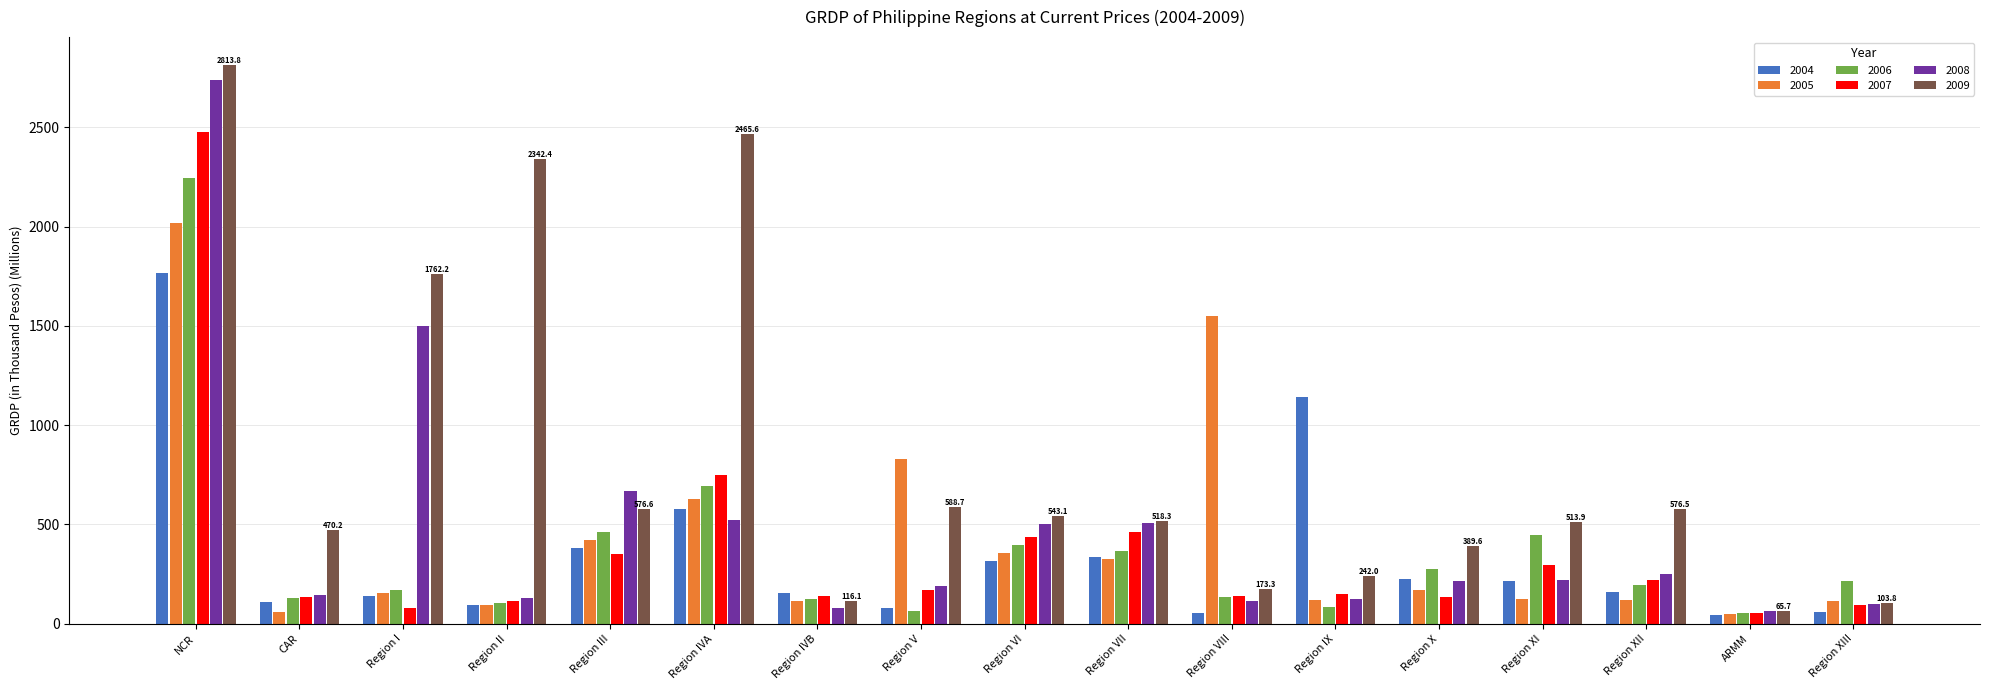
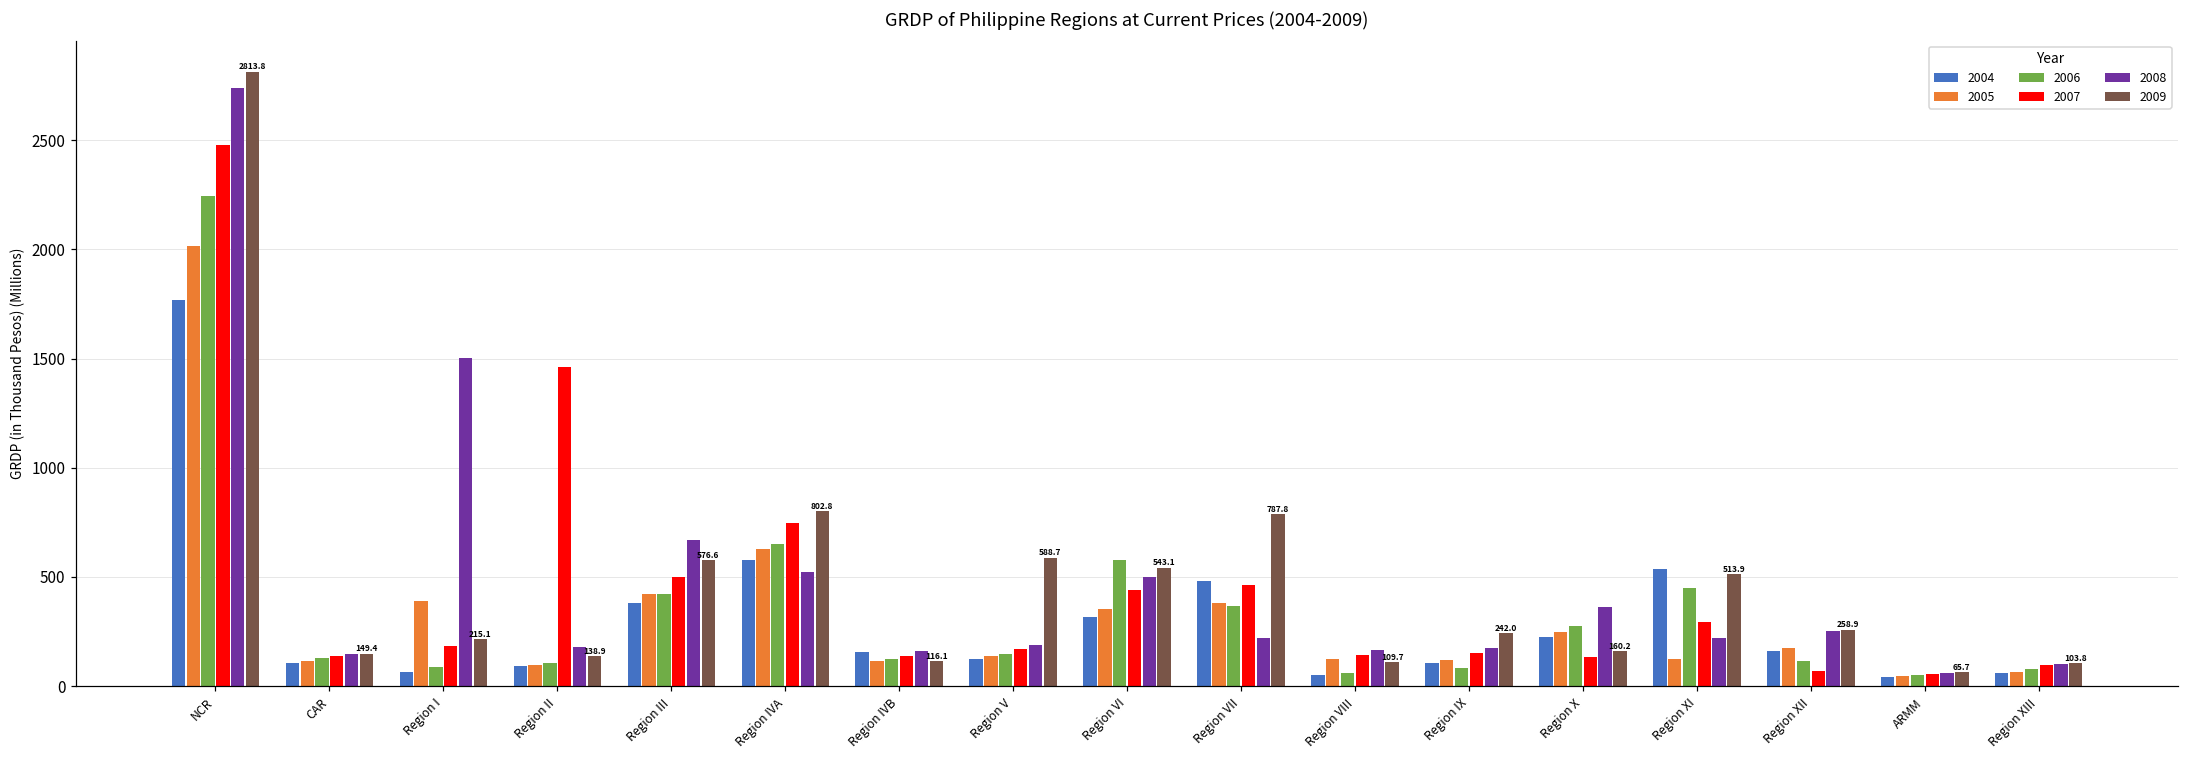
2005, CAR: 60 -> 120
2009, CAR: 470.2 -> 149.4
2004, Region I: 140 -> 60
2005, Region I: 160 -> 390
2006, Region I: 170 -> 90
2007, Region I: 80 -> 190
2009, Region I: 1762.2 -> 215.1
2007, Region II: 120 -> 1460
2008, Region II: 130 -> 180
2009, Region II: 2342.4 -> 138.9
2006, Region III: 460 -> 420
2007, Region III: 350 -> 500
2006, Region IVA: 690 -> 650
2009, Region IVA: 2465.6 -> 802.8
2008, Region IVB: 80 -> 160
2004, Region V: 80 -> 120
2005, Region V: 830 -> 140
2006, Region V: 60 -> 150
2006, Region VI: 400 -> 580
2004, Region VII: 340 -> 480
2005, Region VII: 330 -> 380
2008, Region VII: 510 -> 220
2009, Region VII: 518.3 -> 787.8
2005, Region VIII: 1550 -> 120
2006, Region VIII: 140 -> 60
2008, Region VIII: 110 -> 170
2009, Region VIII: 173.3 -> 109.7
2004, Region IX: 1140 -> 110
2008, Region IX: 130 -> 170
2005, Region X: 170 -> 250
2008, Region X: 210 -> 360
2009, Region X: 389.6 -> 160.2
2004, Region XI: 220 -> 530
2005, Region XII: 120 -> 170
2006, Region XII: 200 -> 110
2007, Region XII: 220 -> 70
2009, Region XII: 576.5 -> 258.9
2005, Region XIII: 120 -> 70
2006, Region XIII: 210 -> 80
